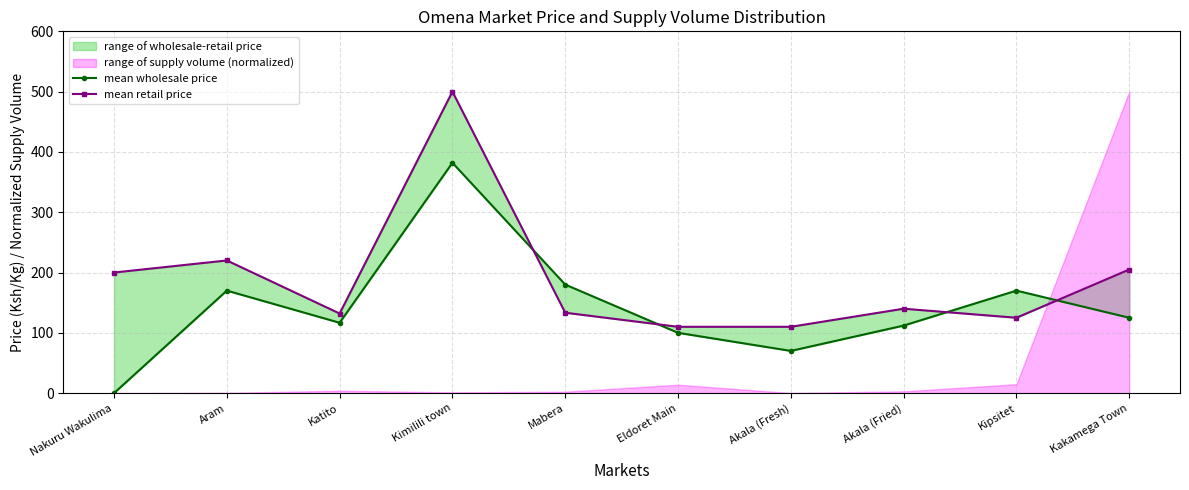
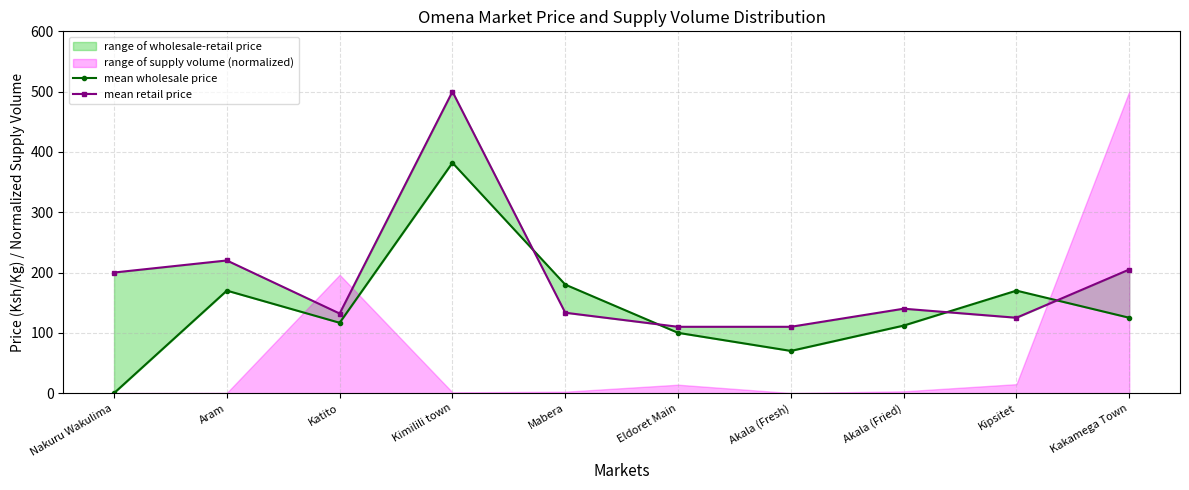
range of supply volume (normalized), Katito: 0 -> 200
